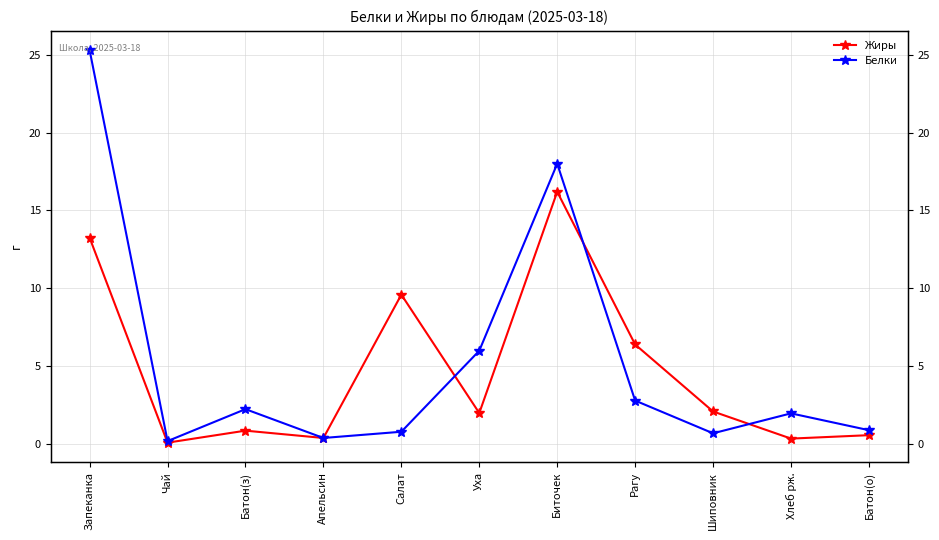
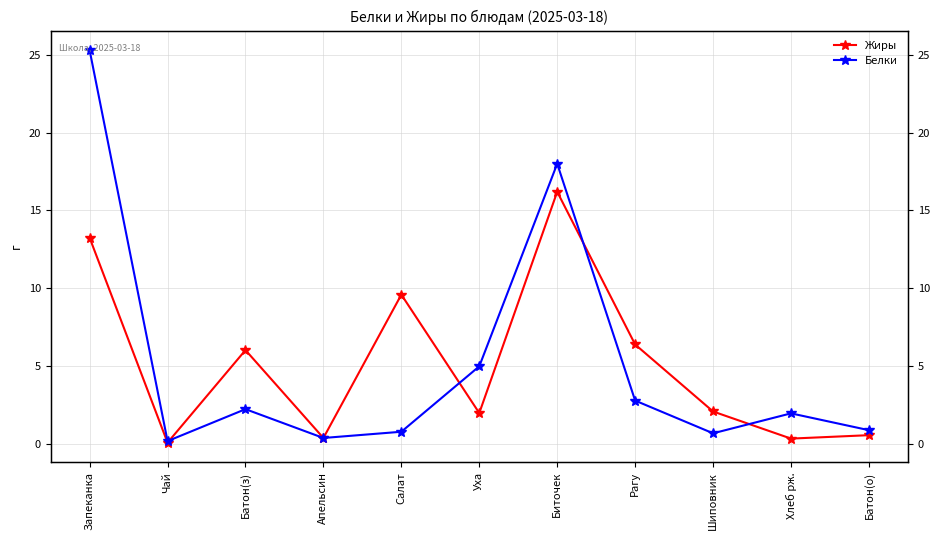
Жиры, Батон(з): 0.9 -> 6.0
Белки, Уха: 6 -> 5
